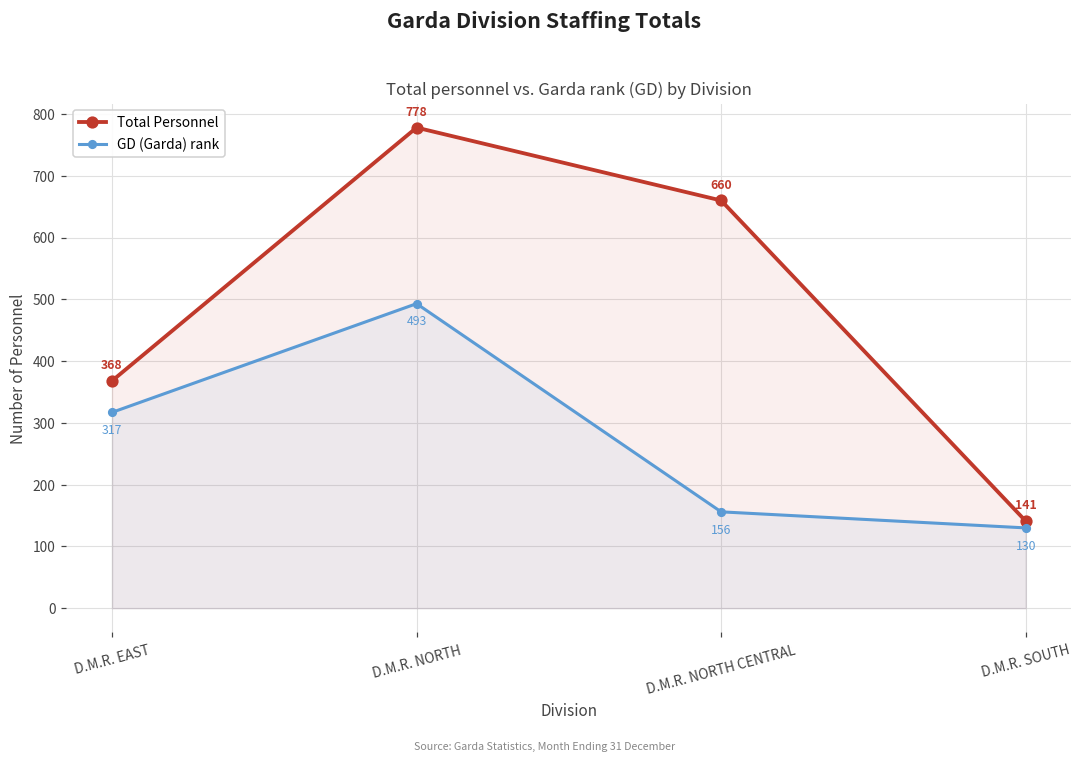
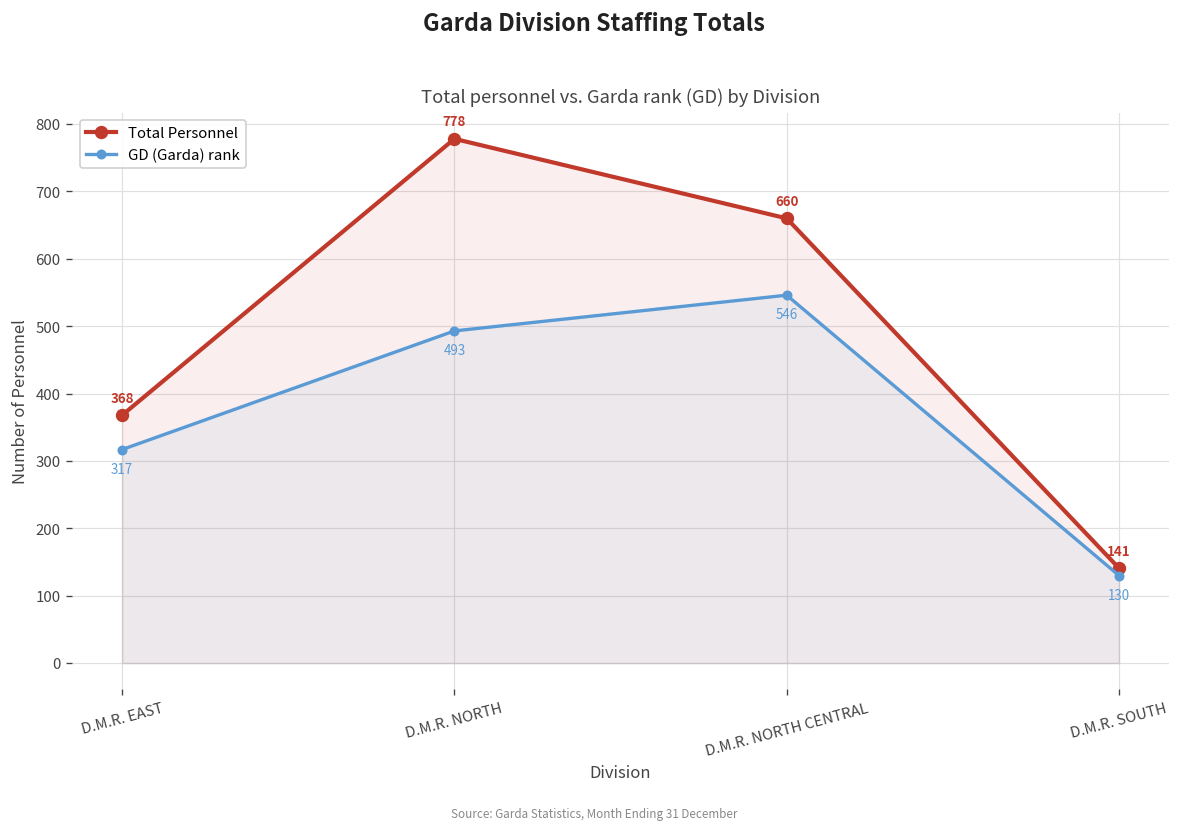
GD (Garda) rank, D.M.R. NORTH CENTRAL: 156 -> 546
